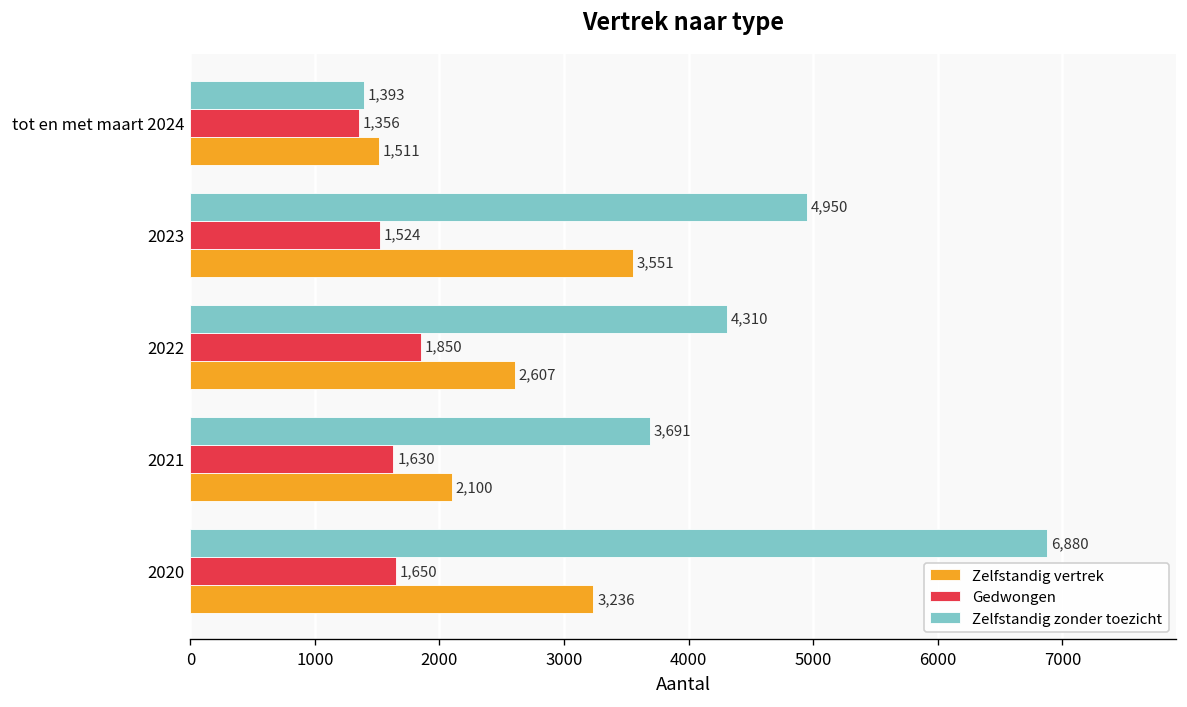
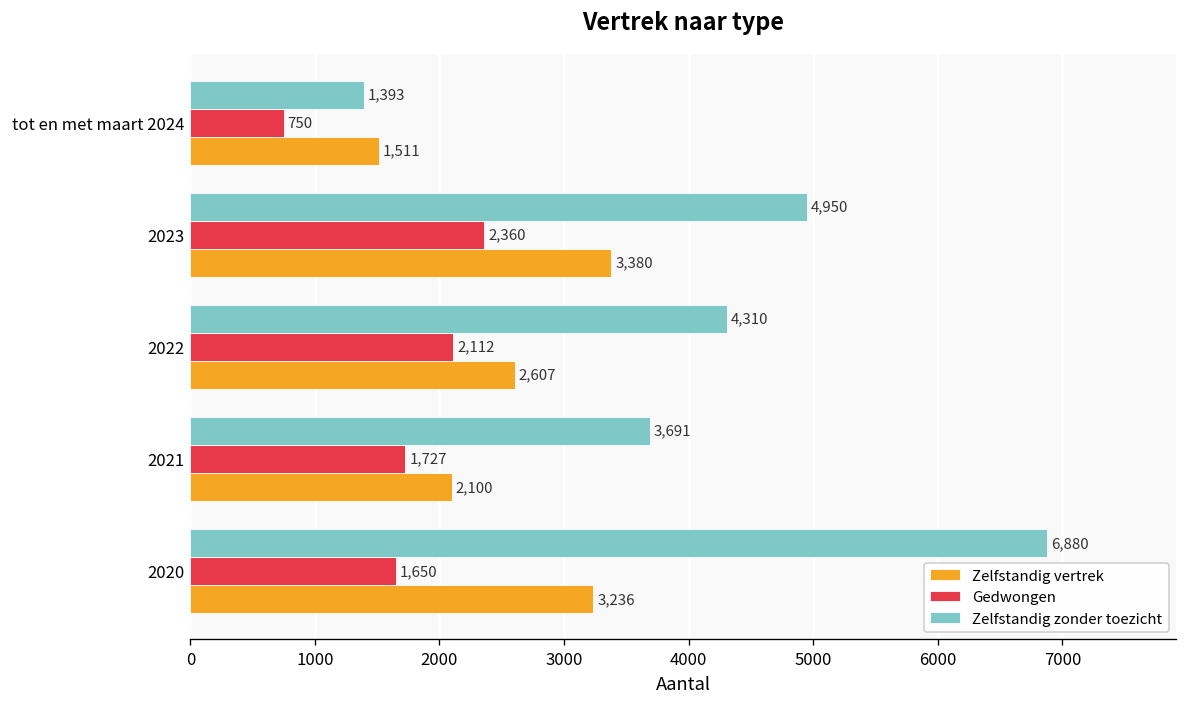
Gedwongen, tot en met maart 2024: 1,356 -> 750
Gedwongen, 2023: 1,524 -> 2,360
Zelfstandig vertrek, 2023: 3,551 -> 3,380
Gedwongen, 2022: 1,850 -> 2,112
Gedwongen, 2021: 1,630 -> 1,727
